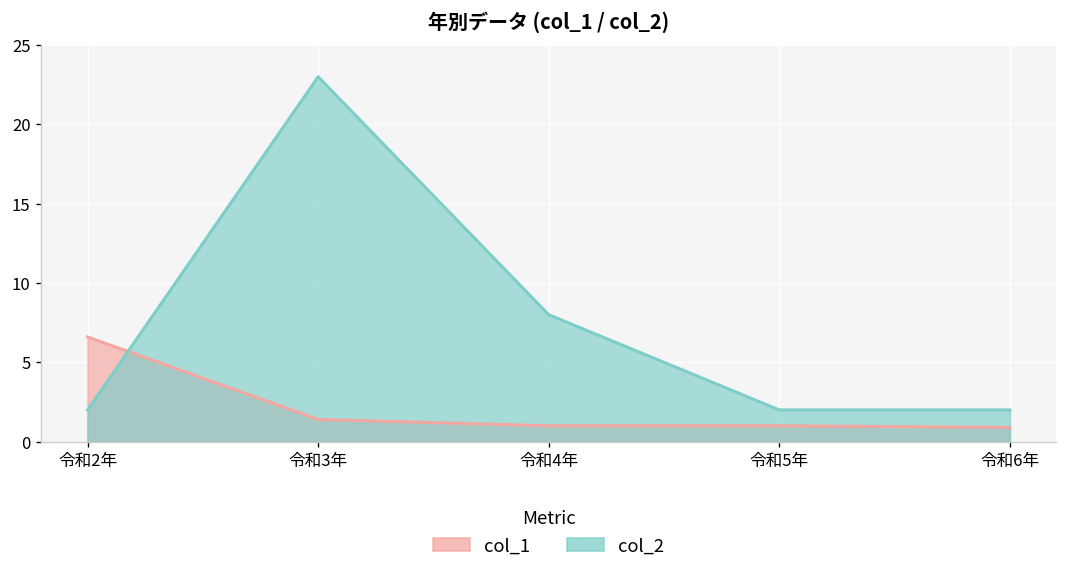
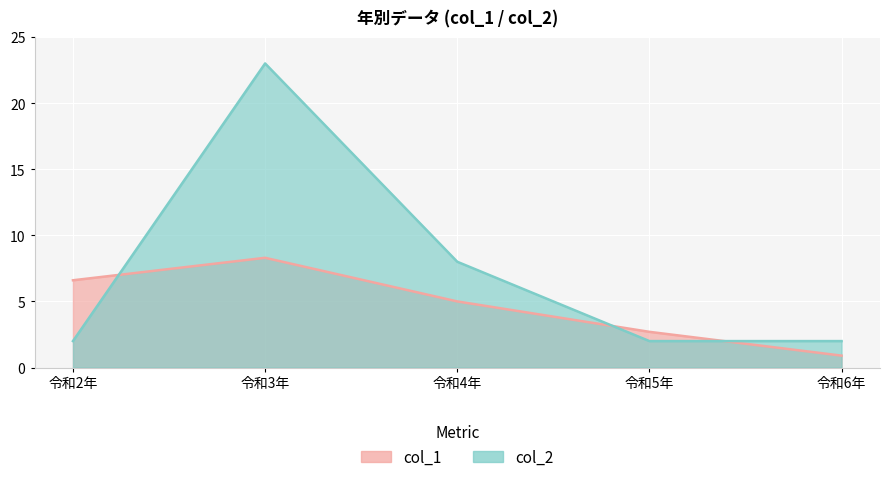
col_1, 令和3年: 1.4 -> 8.3
col_1, 令和4年: 1 -> 5
col_1, 令和5年: 1.0 -> 2.7
